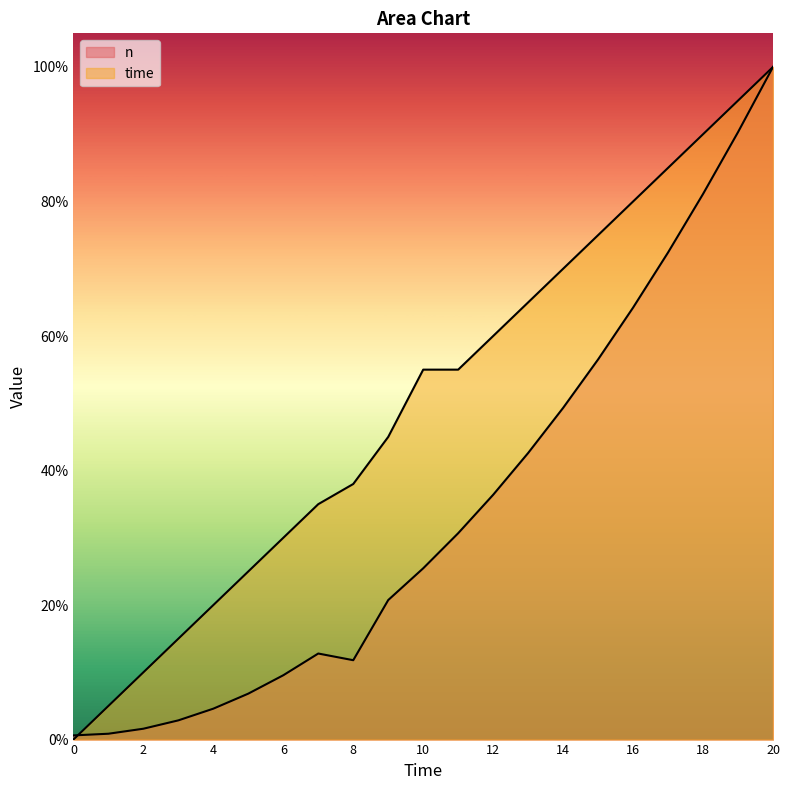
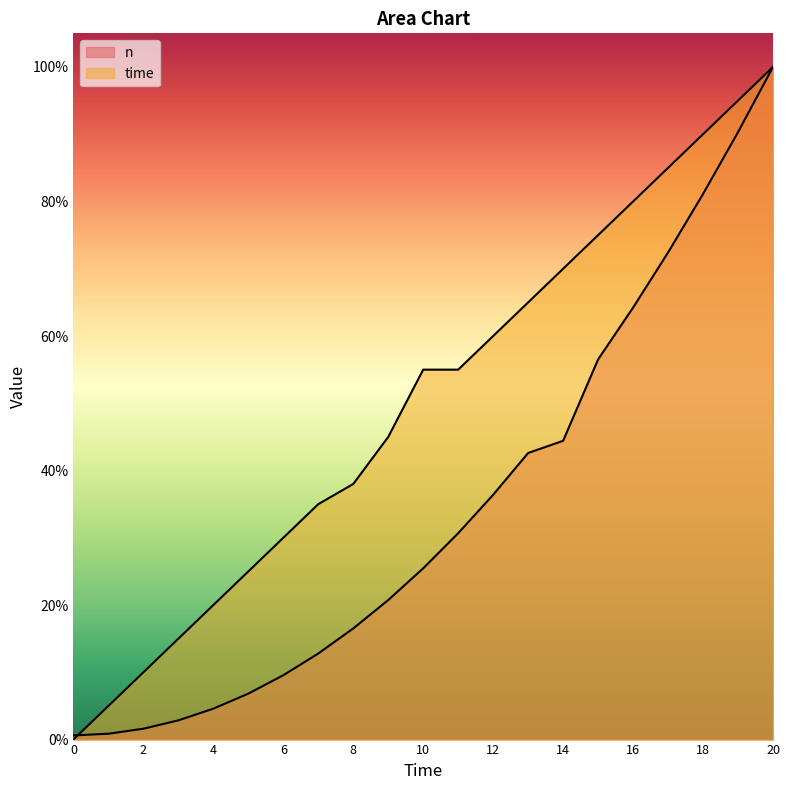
n, 8: 12% -> 17%
n, 14: 49% -> 44%
